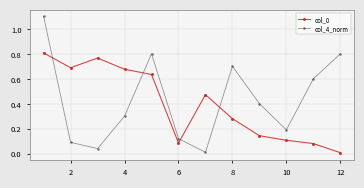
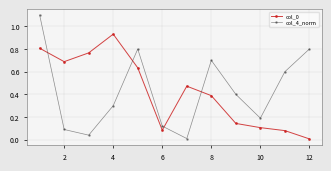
col_0, 4: 0.68 -> 0.93
col_0, 8: 0.28 -> 0.39
